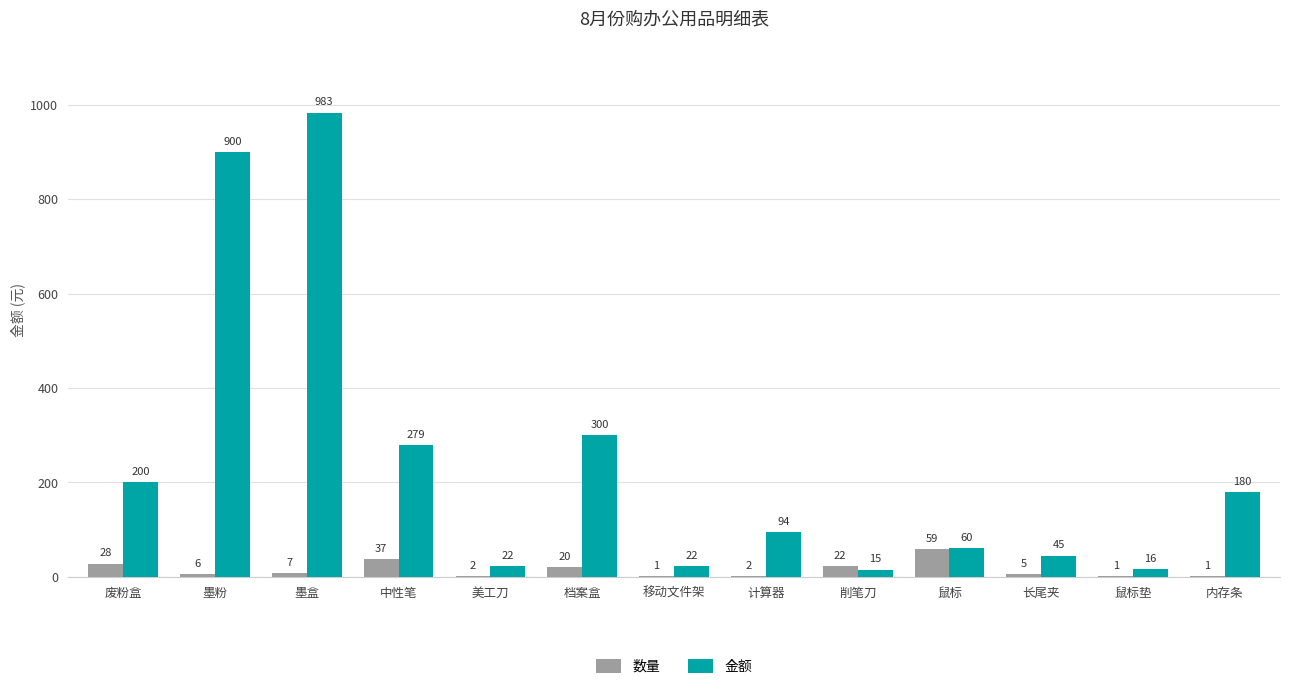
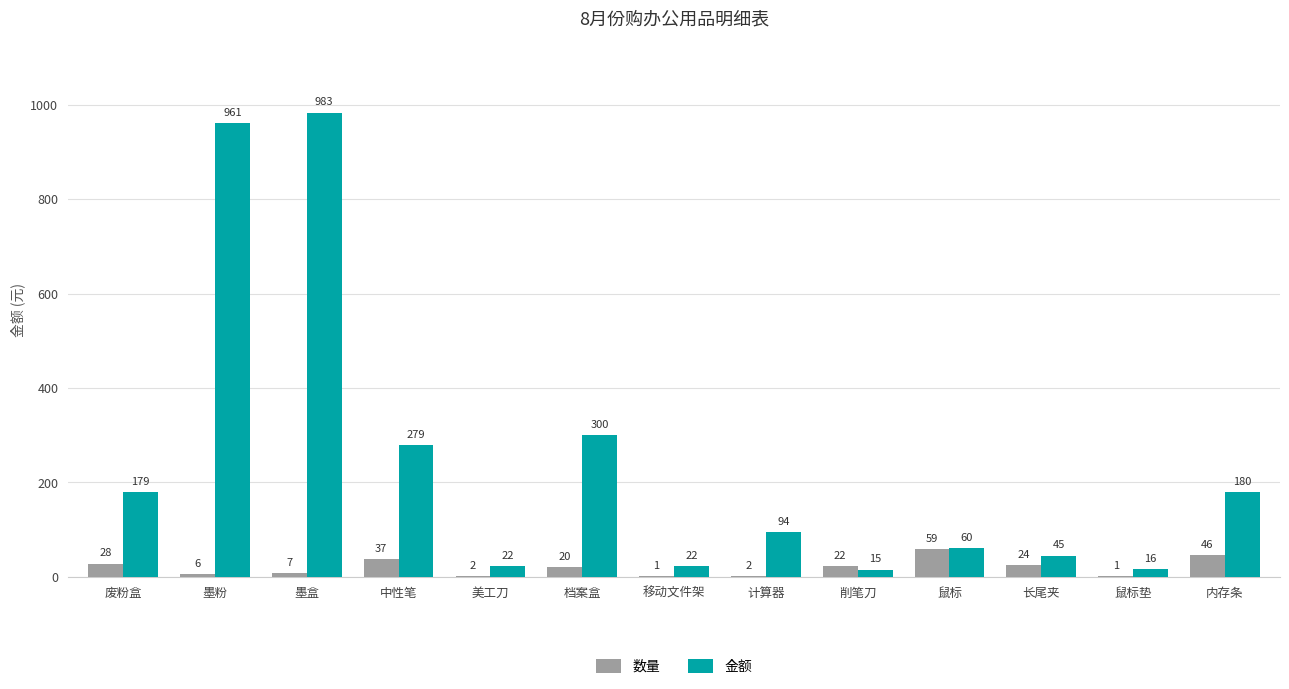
金额, 废粉盒: 200 -> 179
金额, 墨粉: 900 -> 961
数量, 长尾夹: 5 -> 24
数量, 内存条: 1 -> 46
